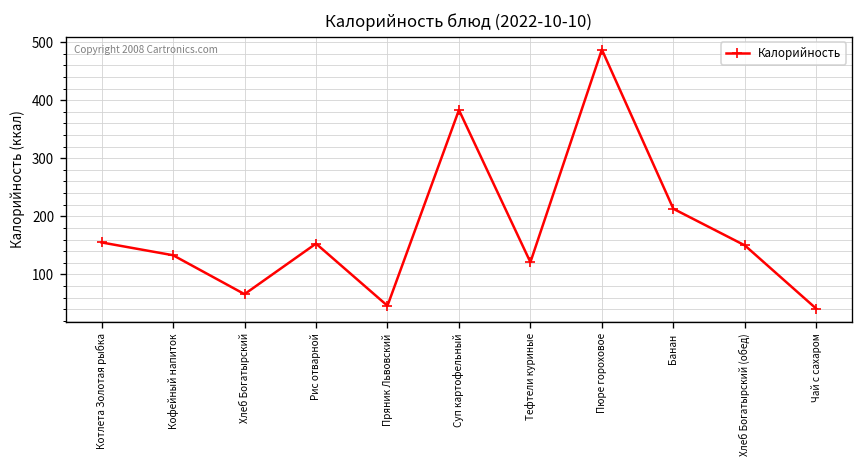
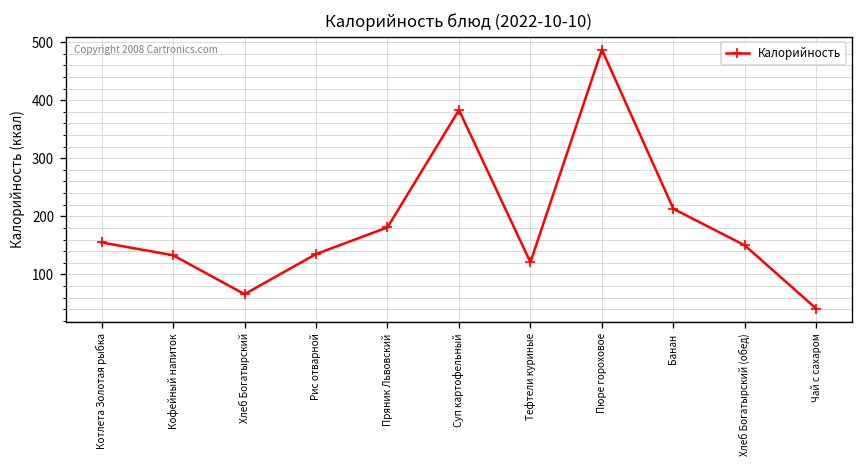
Рис отварной: 150 -> 140
Пряник Львовский: 50 -> 180
